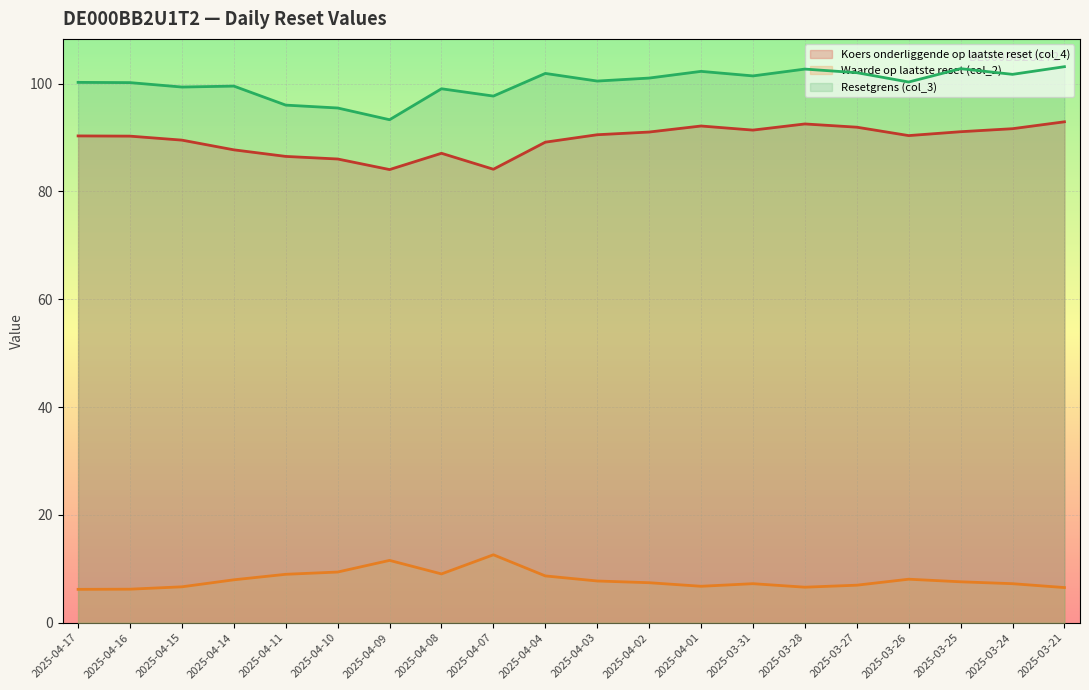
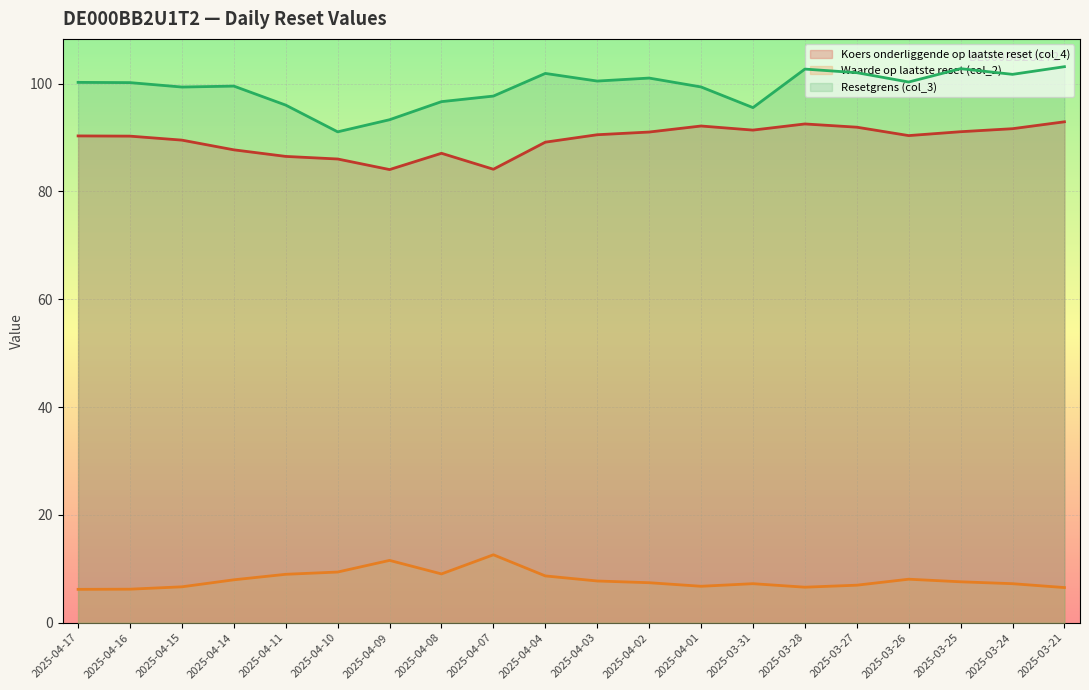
Resetgrens (col_3), 2025-04-10: 95 -> 91
Resetgrens (col_3), 2025-04-08: 99 -> 97
Resetgrens (col_3), 2025-04-01: 102 -> 99
Resetgrens (col_3), 2025-03-31: 101 -> 96
